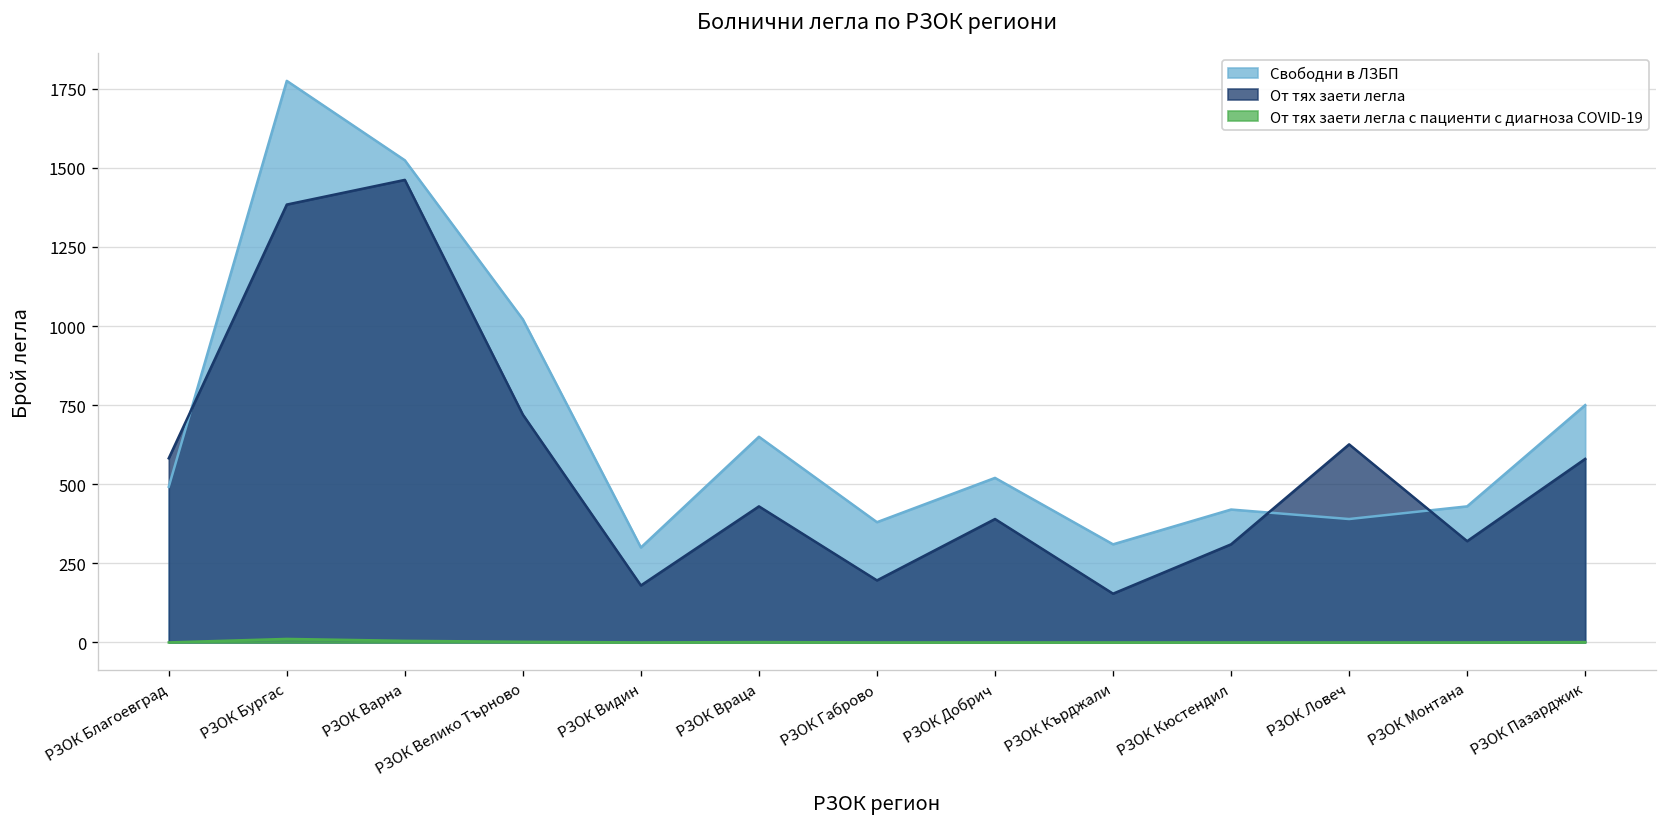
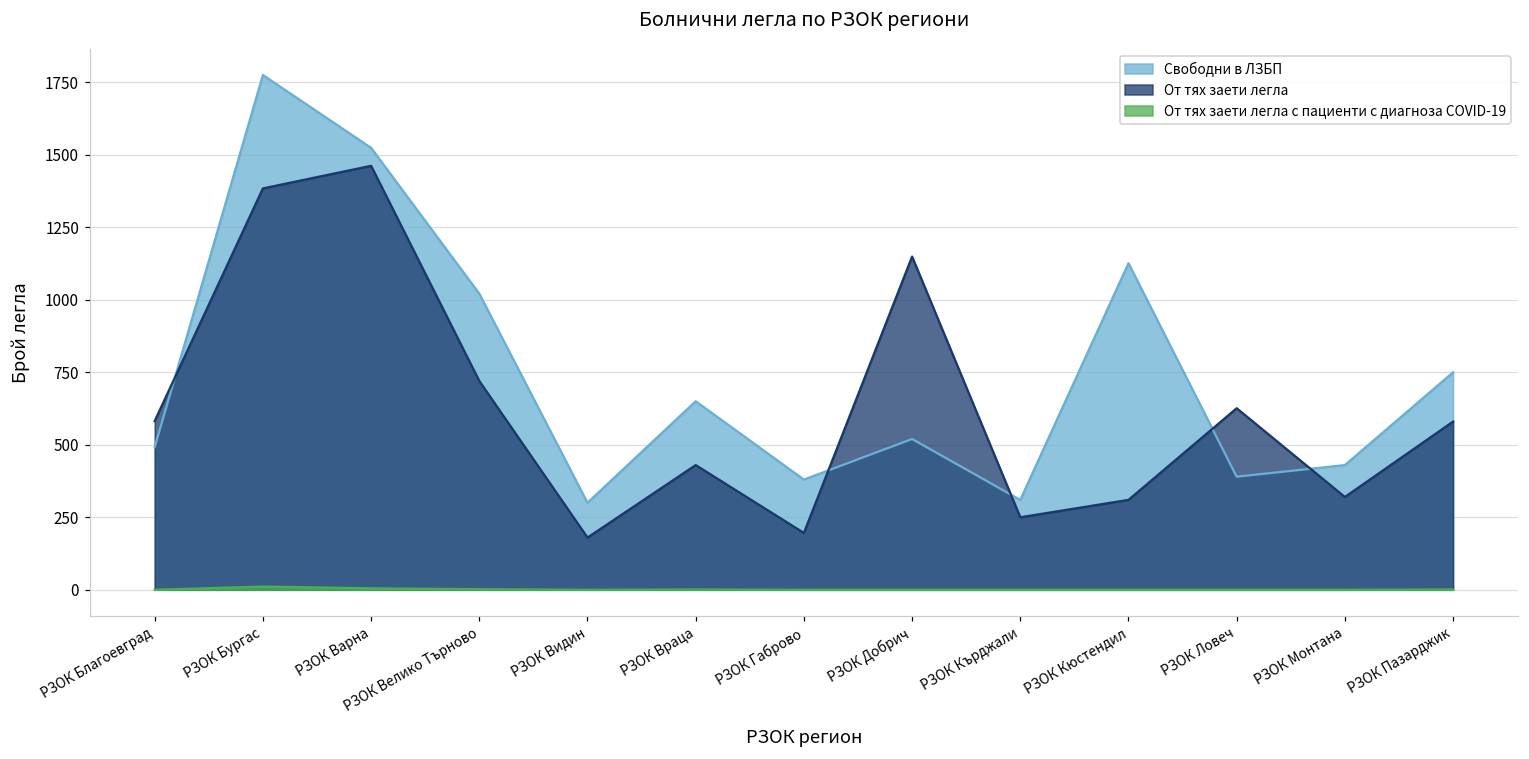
От тях заети легла, РЗОК Добрич: 390 -> 1150
От тях заети легла, РЗОК Кърджали: 150 -> 250
Свободни в ЛЗБП, РЗОК Кюстендил: 420 -> 1130
